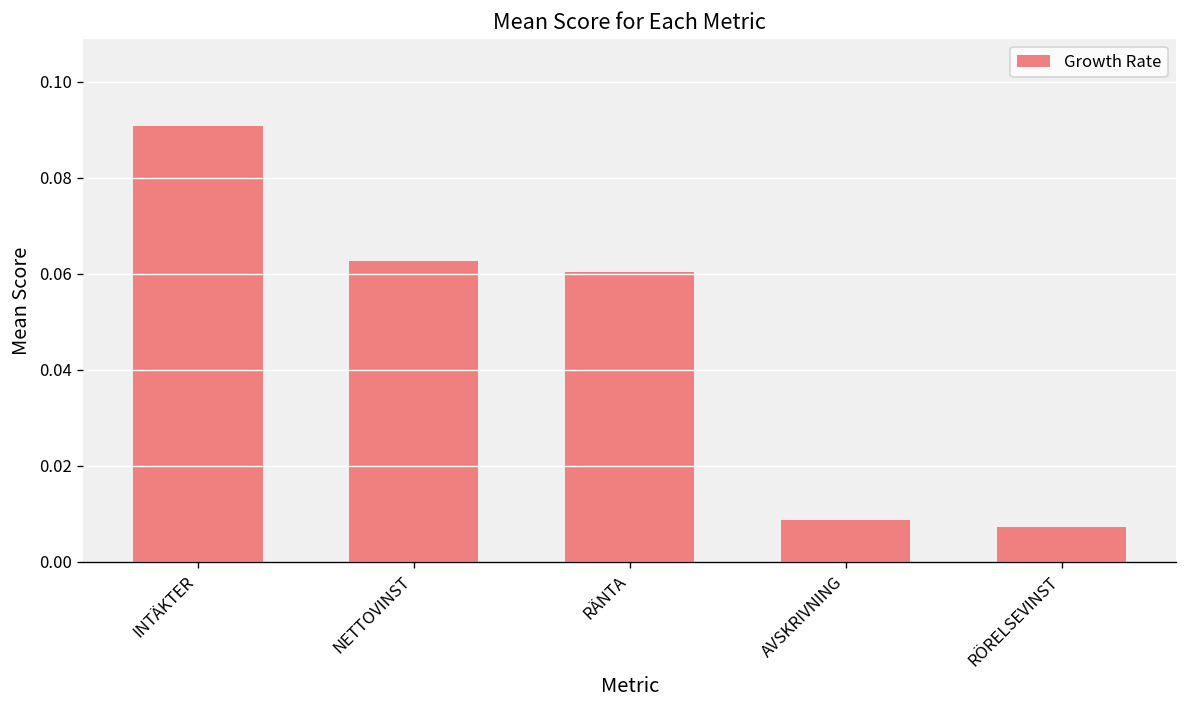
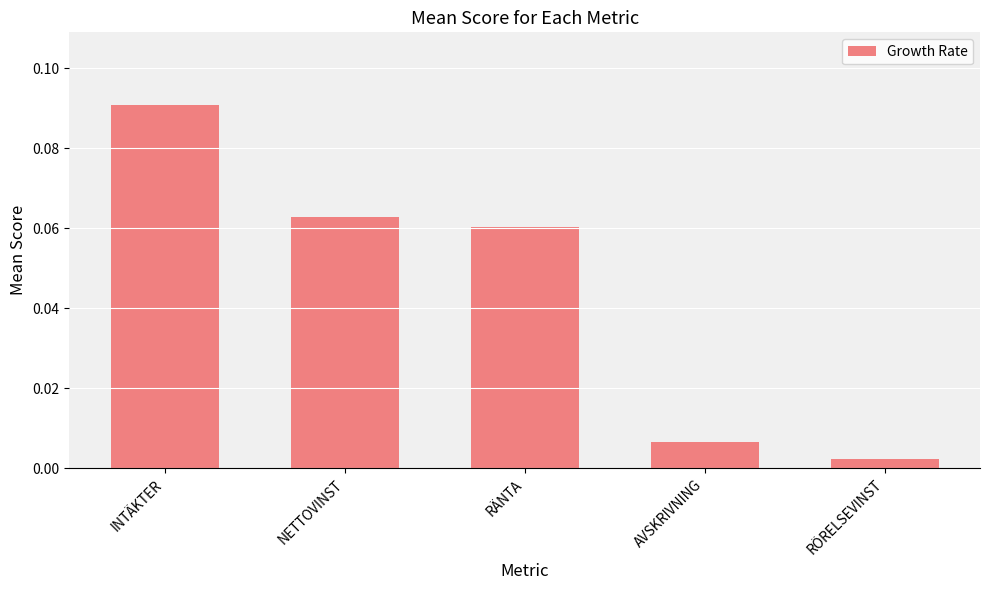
AVSKRIVNING: 0.009 -> 0.007
RÖRELSEVINST: 0.007 -> 0.002
